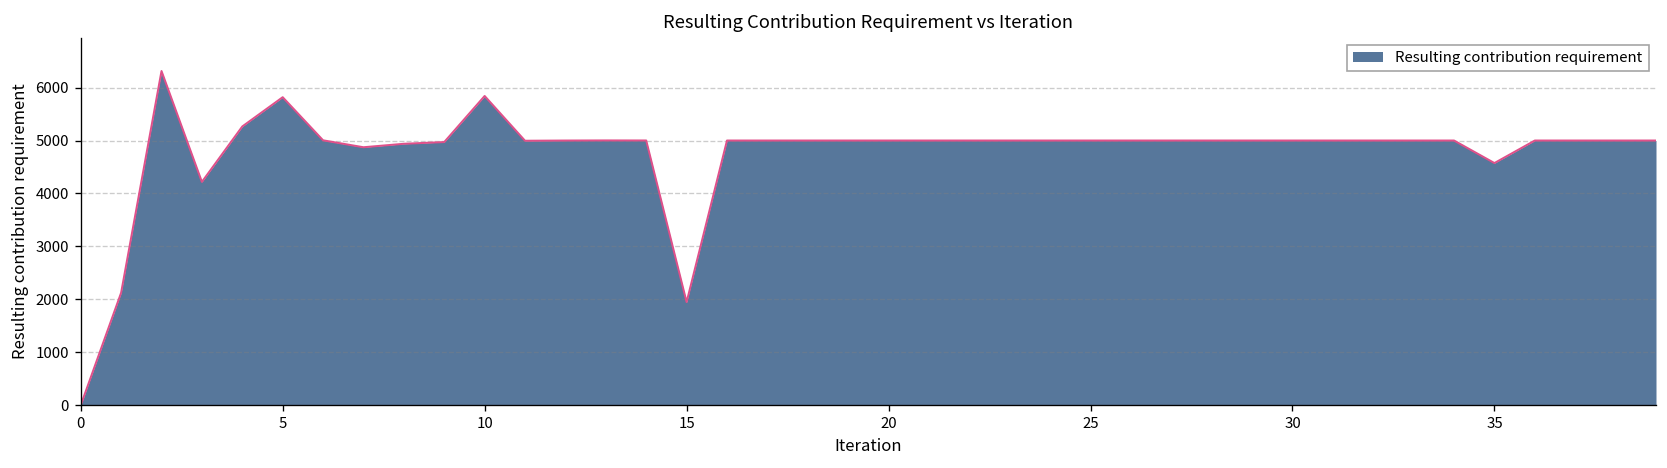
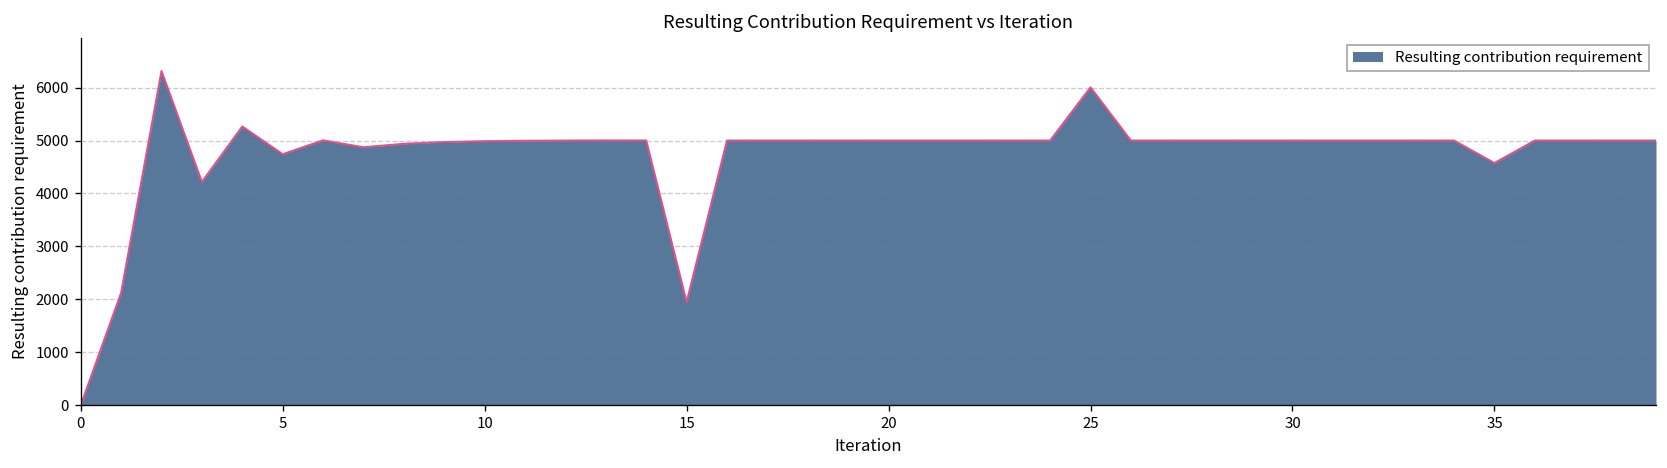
5: 5800 -> 4700
10: 5800 -> 5000
25: 5000 -> 6000
